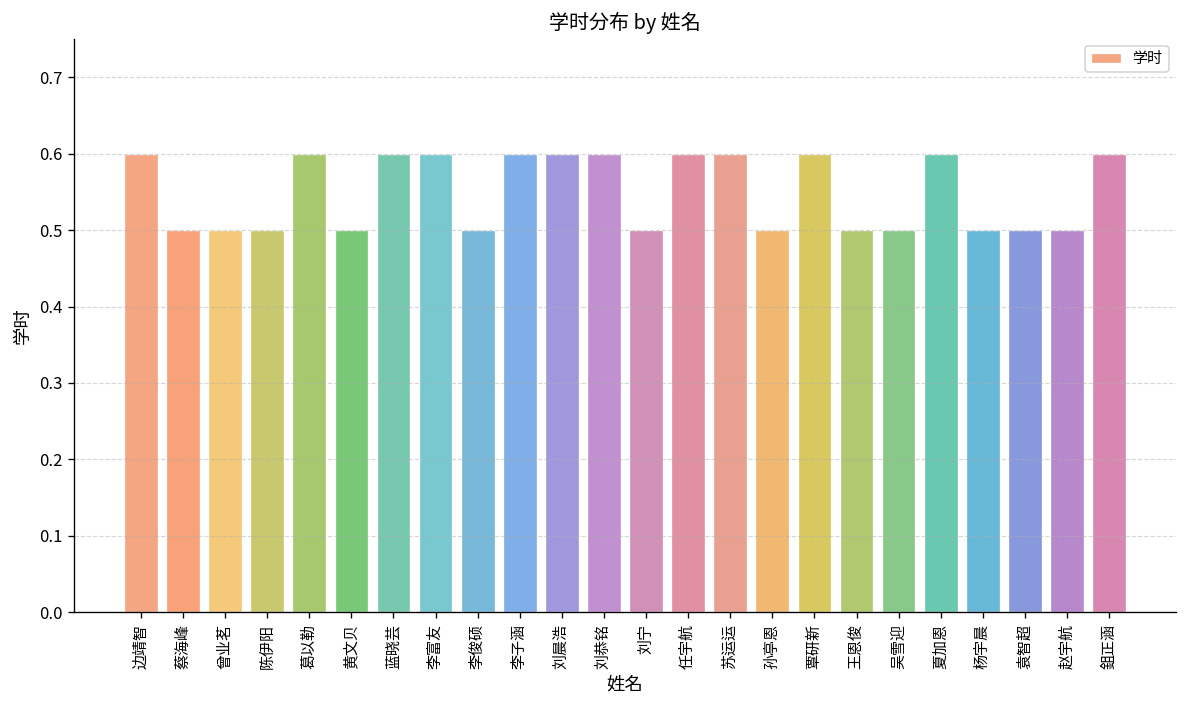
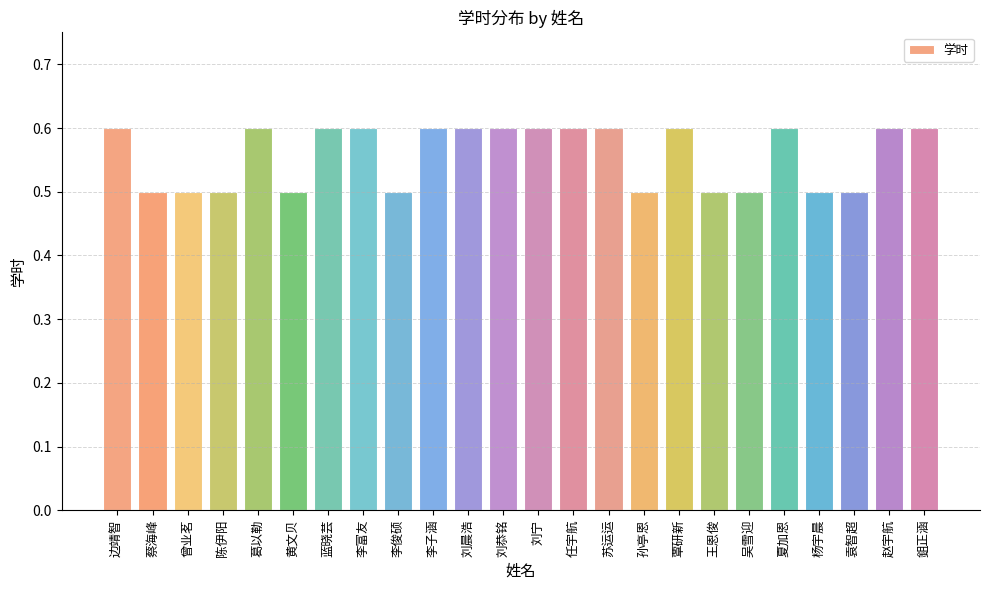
刘宁: 0.5 -> 0.6
赵宇航: 0.5 -> 0.6
